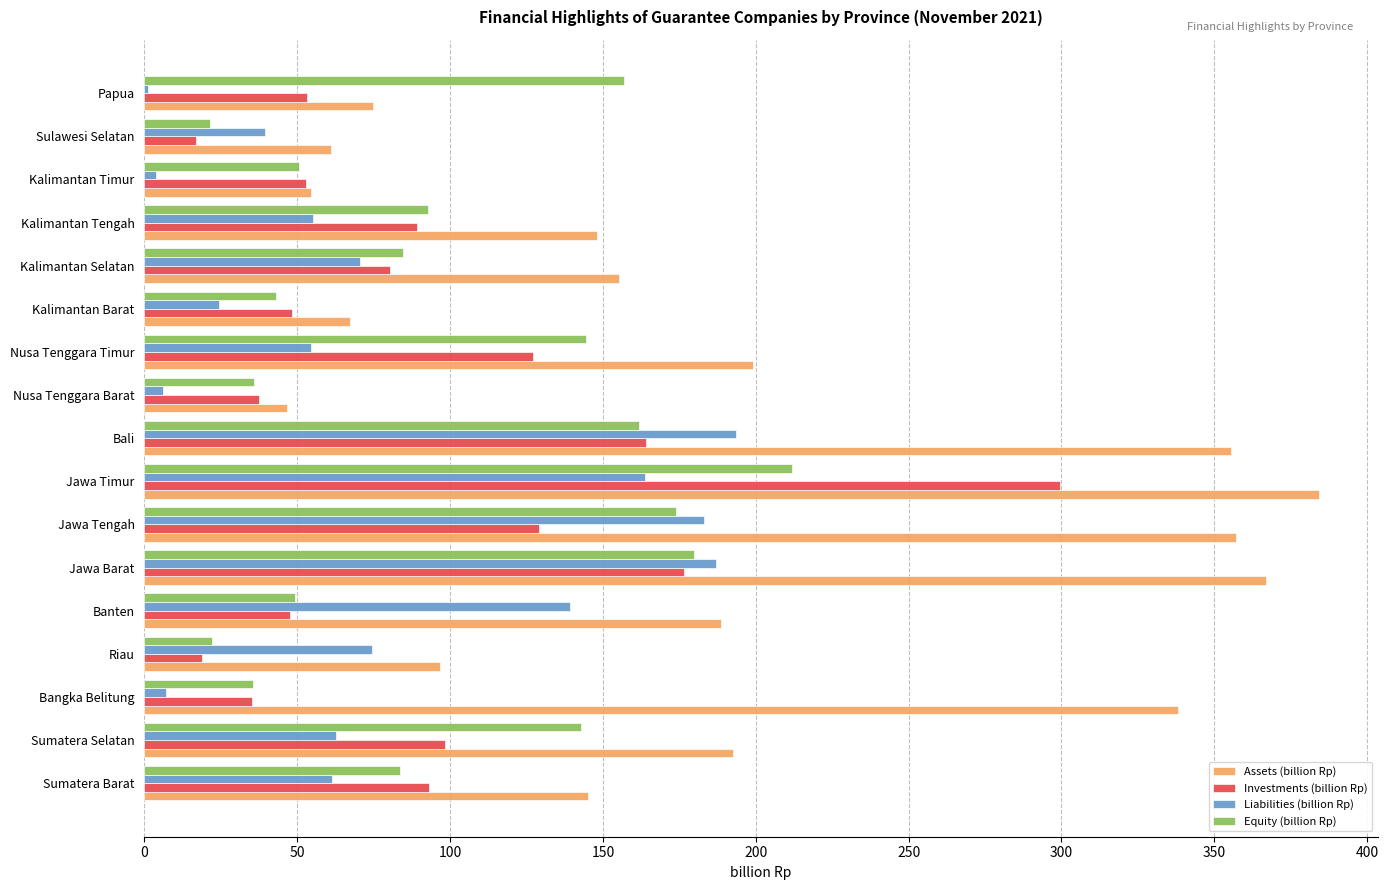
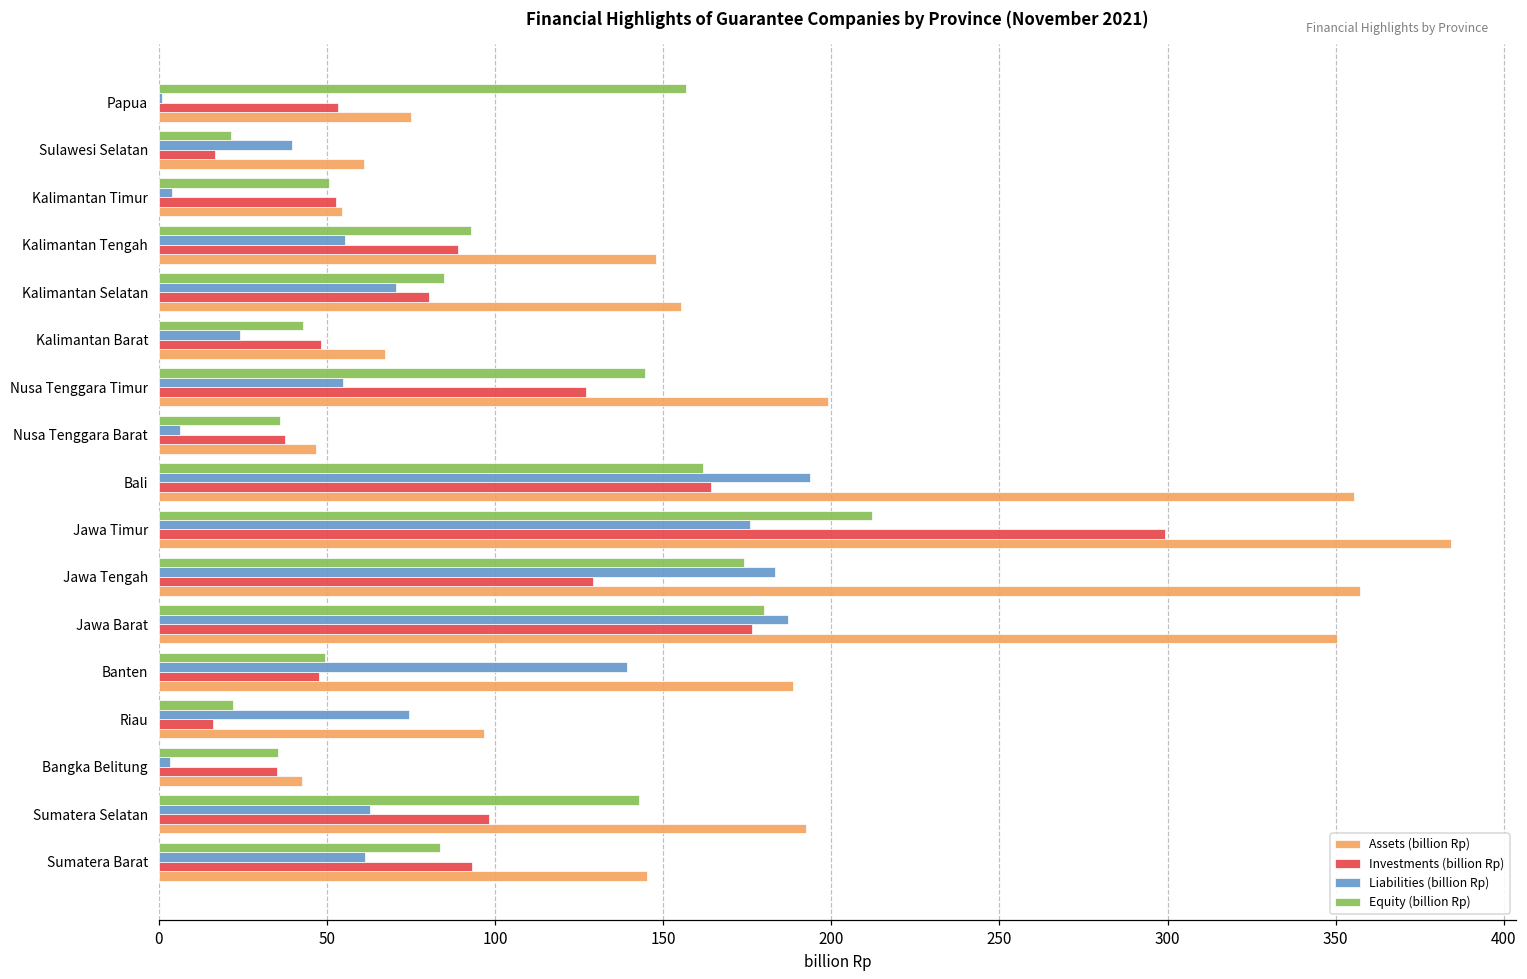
Liabilities (billion Rp), Jawa Timur: 164 -> 176
Assets (billion Rp), Jawa Barat: 367 -> 351
Investments (billion Rp), Riau: 19 -> 16
Liabilities (billion Rp), Bangka Belitung: 7 -> 3
Assets (billion Rp), Bangka Belitung: 338 -> 43
